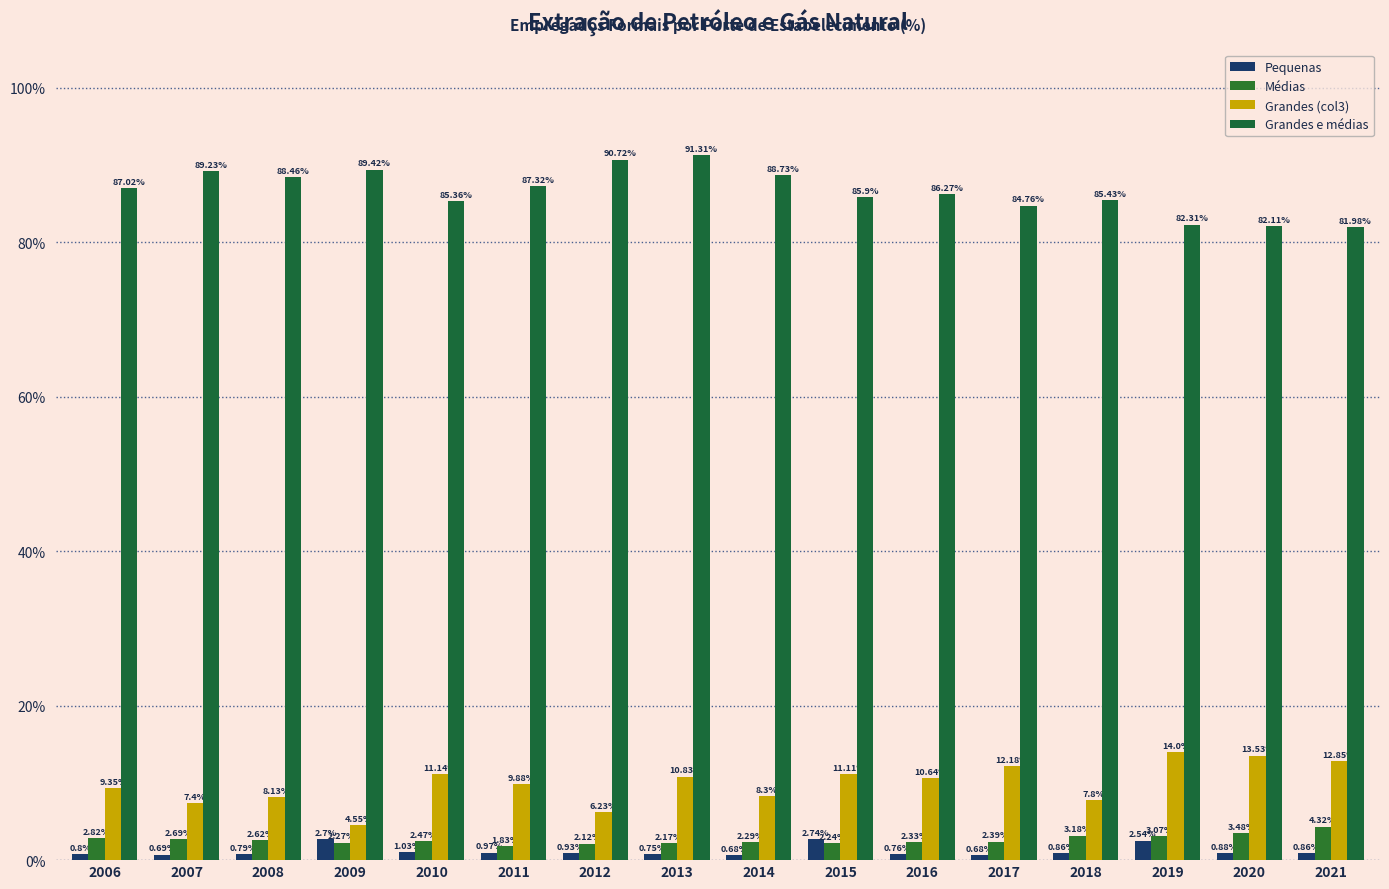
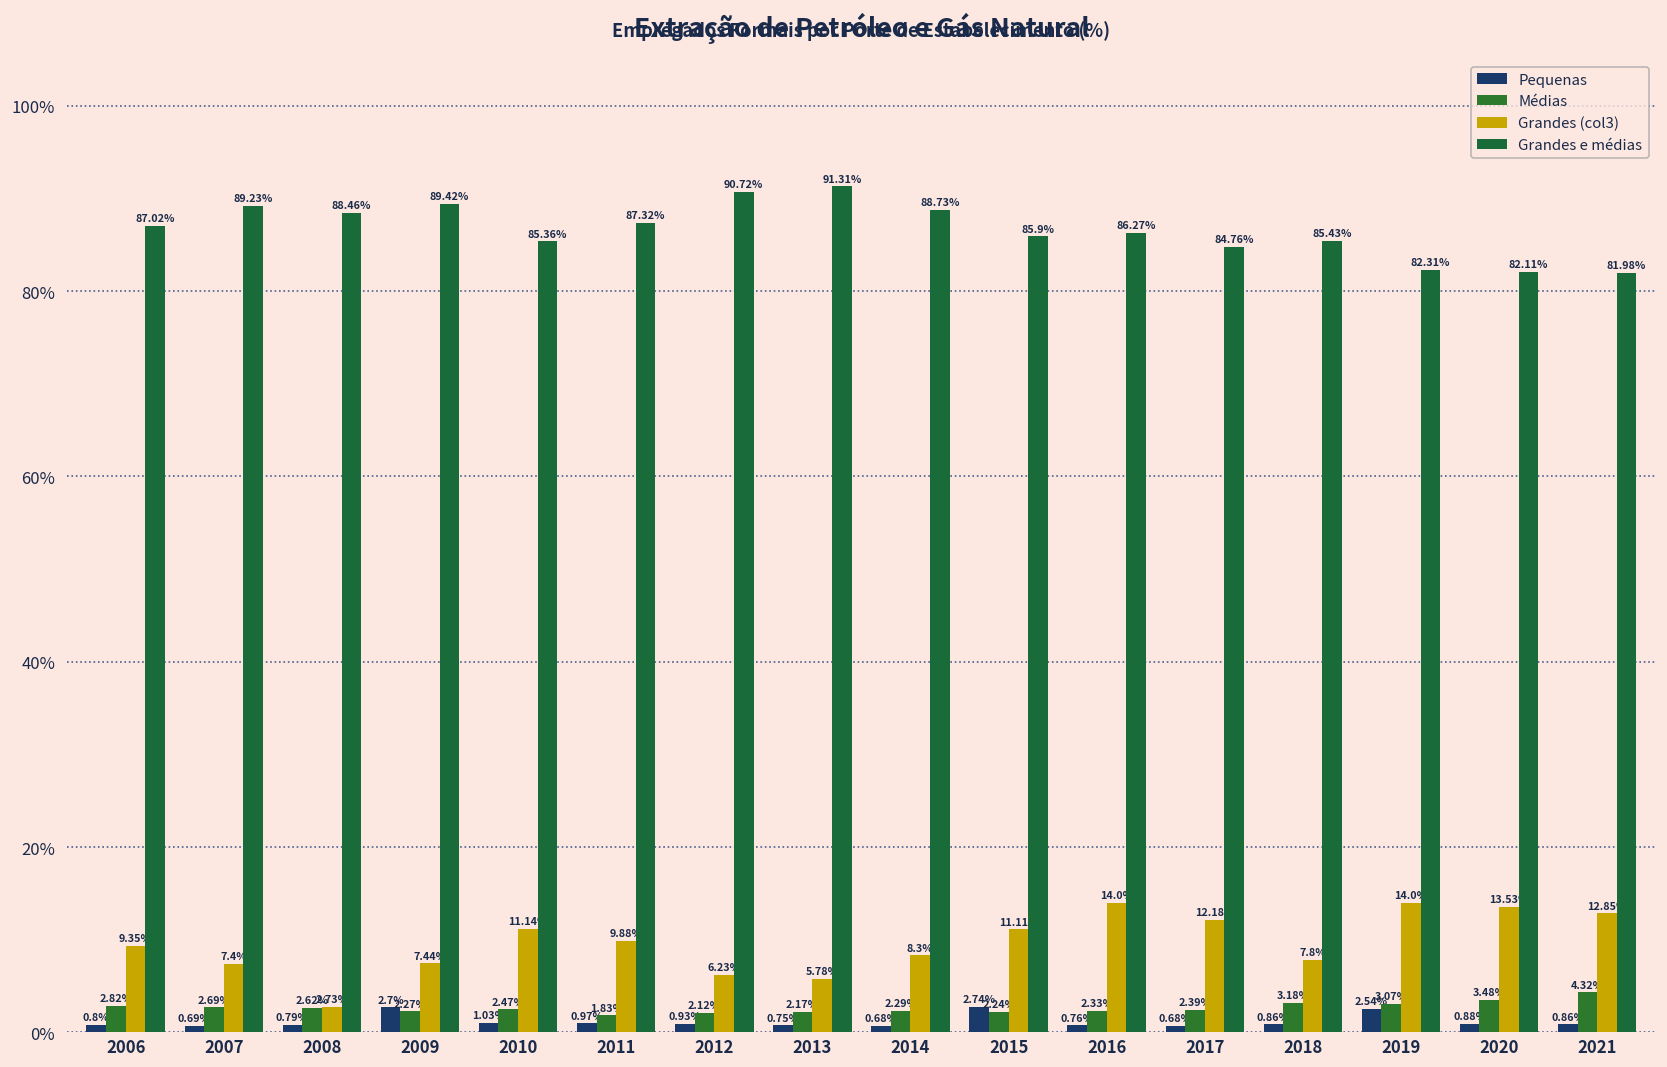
Grandes (col3), 2008: 8.13% -> 2.73%
Grandes (col3), 2009: 4.55% -> 7.44%
Grandes (col3), 2013: 10.83% -> 5.78%
Grandes (col3), 2016: 10.64% -> 14.0%
